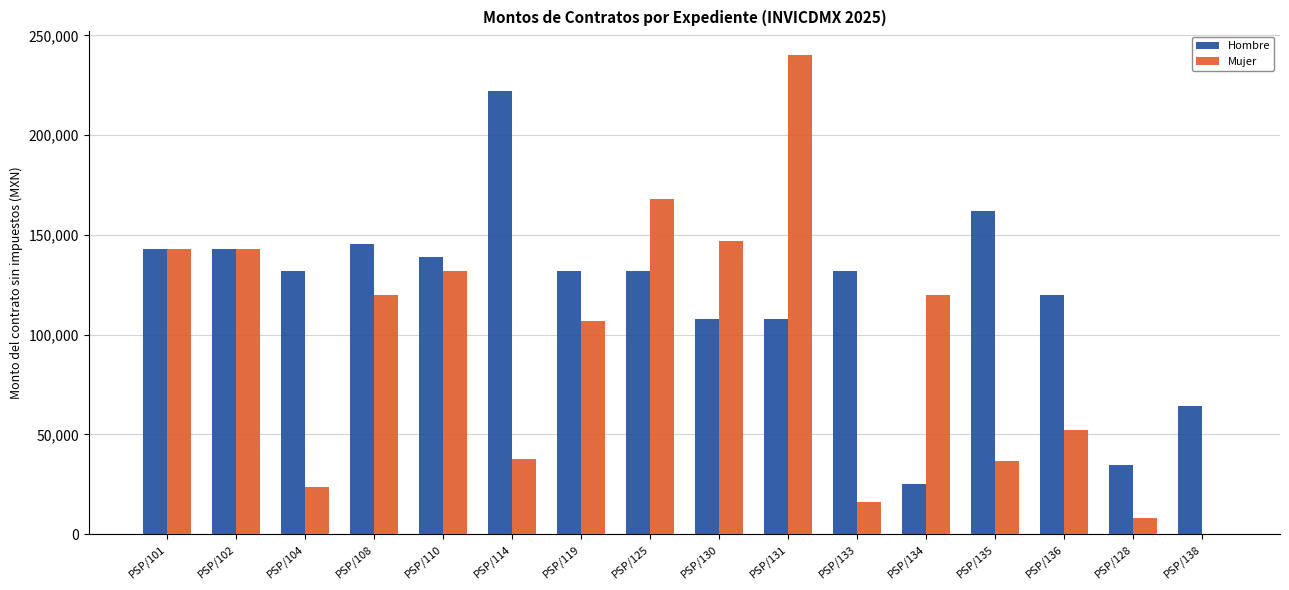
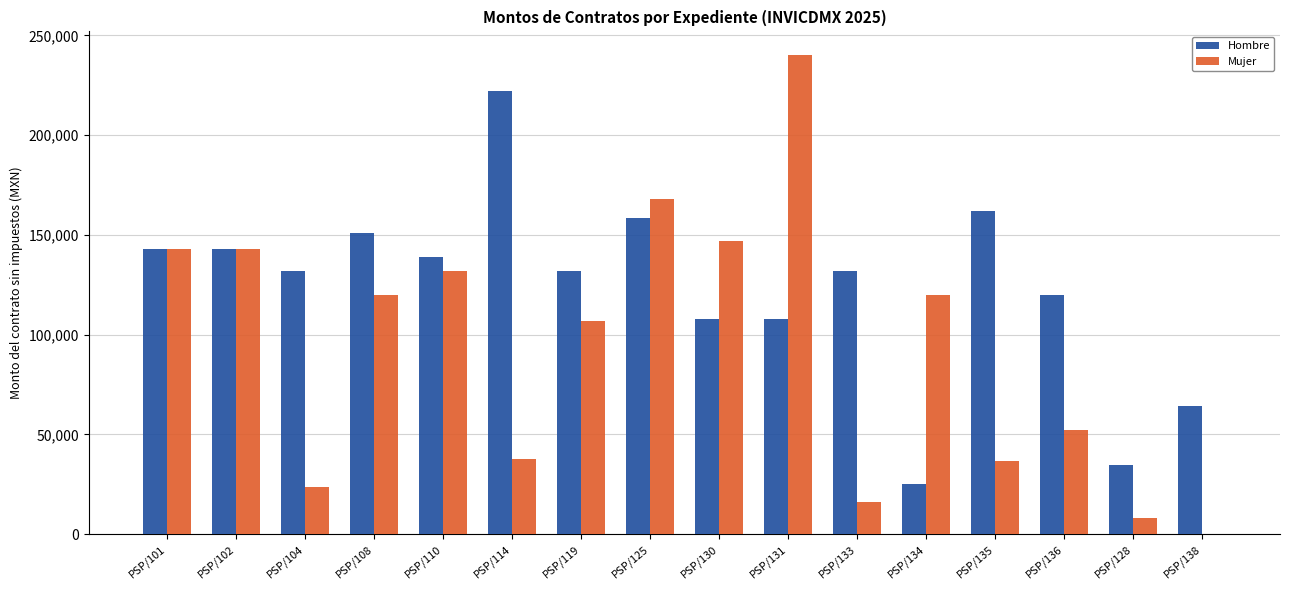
Hombre, PSP/108: 146,000 -> 151,000
Hombre, PSP/125: 132,000 -> 159,000
